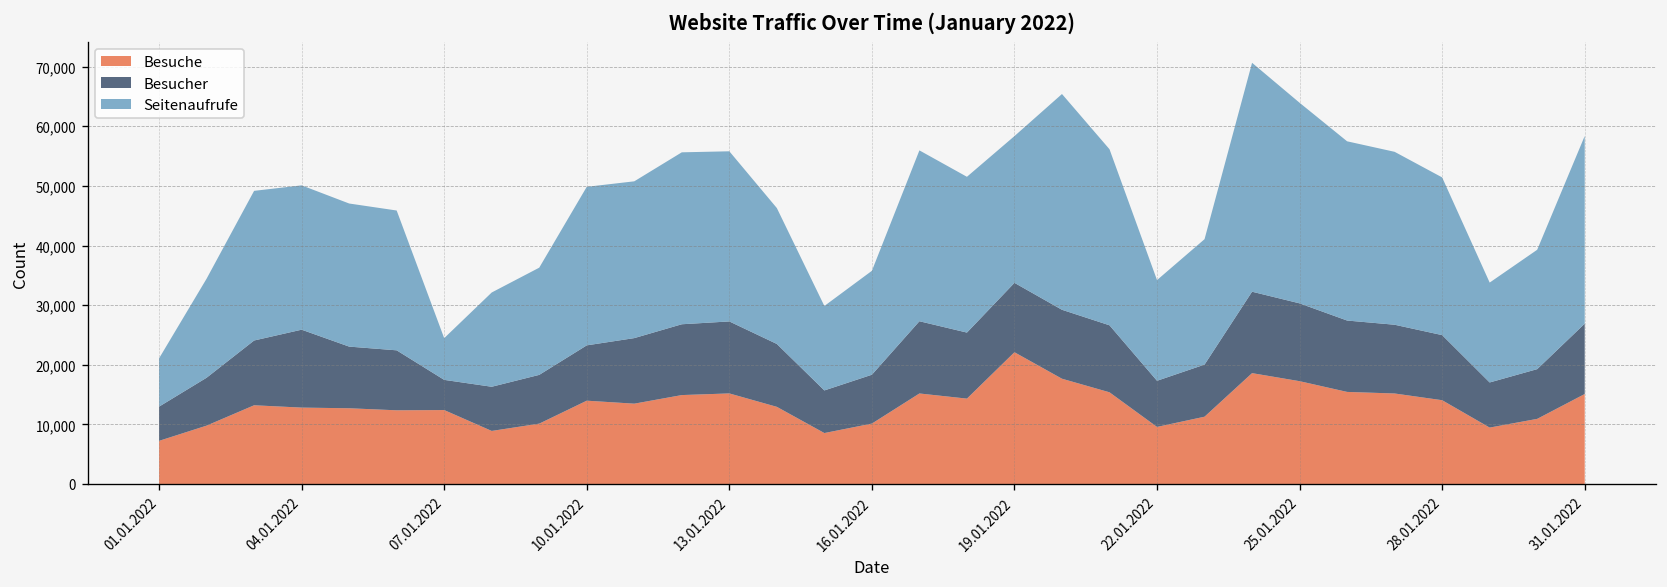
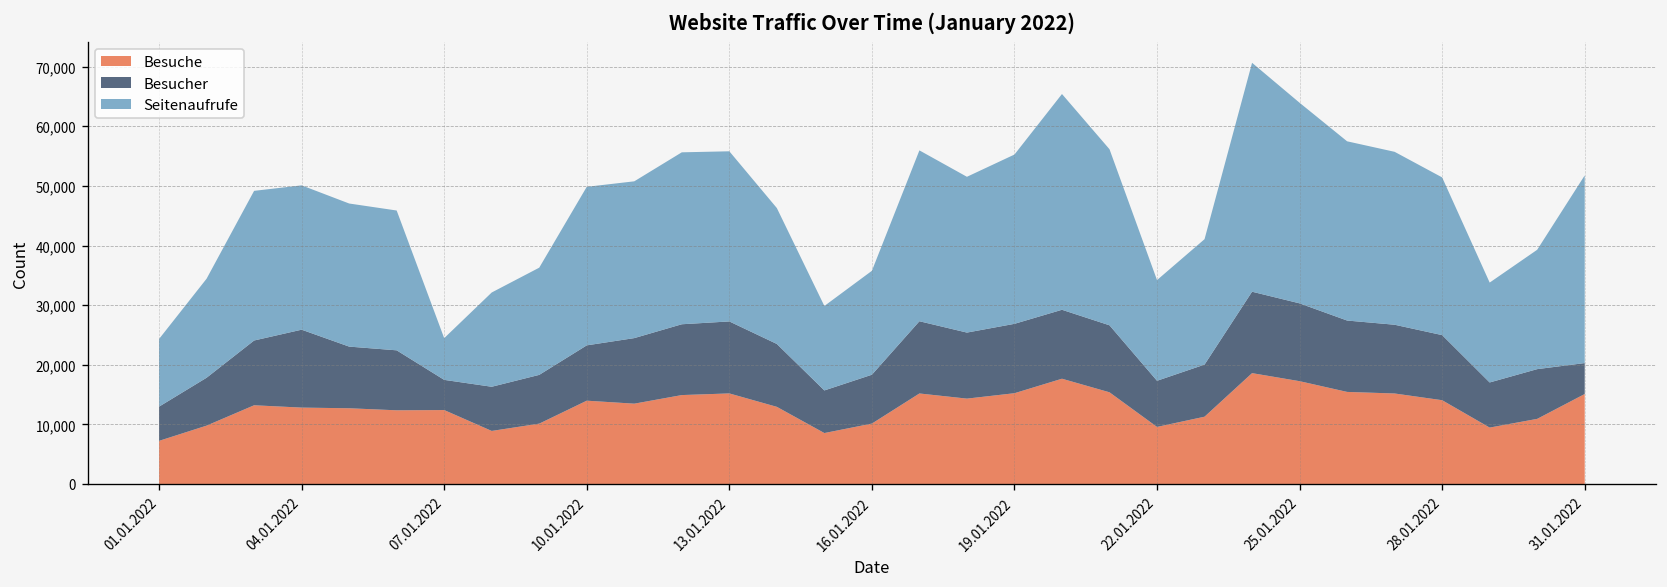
Seitenaufrufe, 01.01.2022: 8,000 -> 11,000
Besuche, 19.01.2022: 22,000 -> 15,000
Seitenaufrufe, 19.01.2022: 25,000 -> 28,000
Besucher, 31.01.2022: 12,000 -> 5,000
